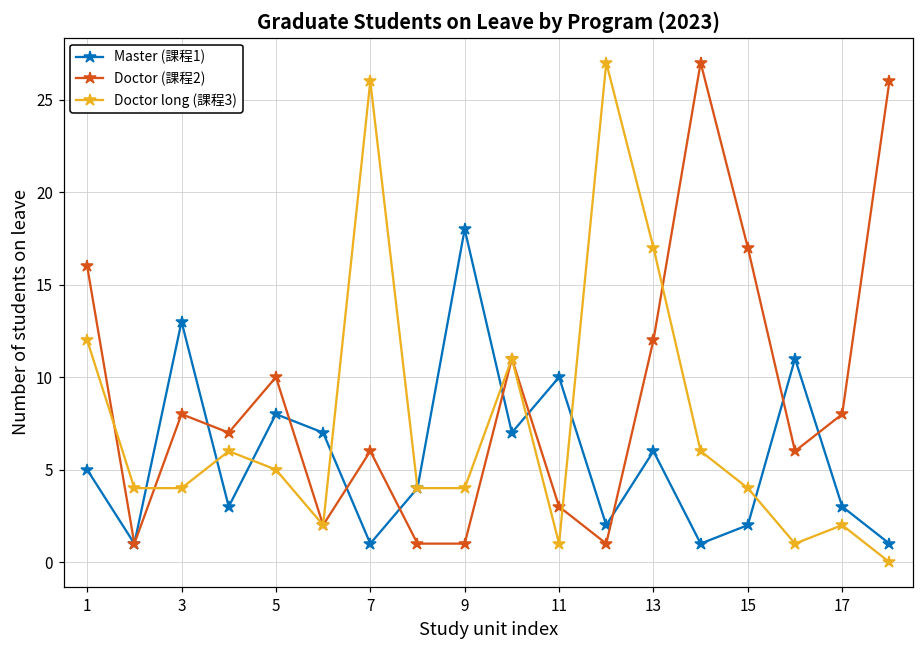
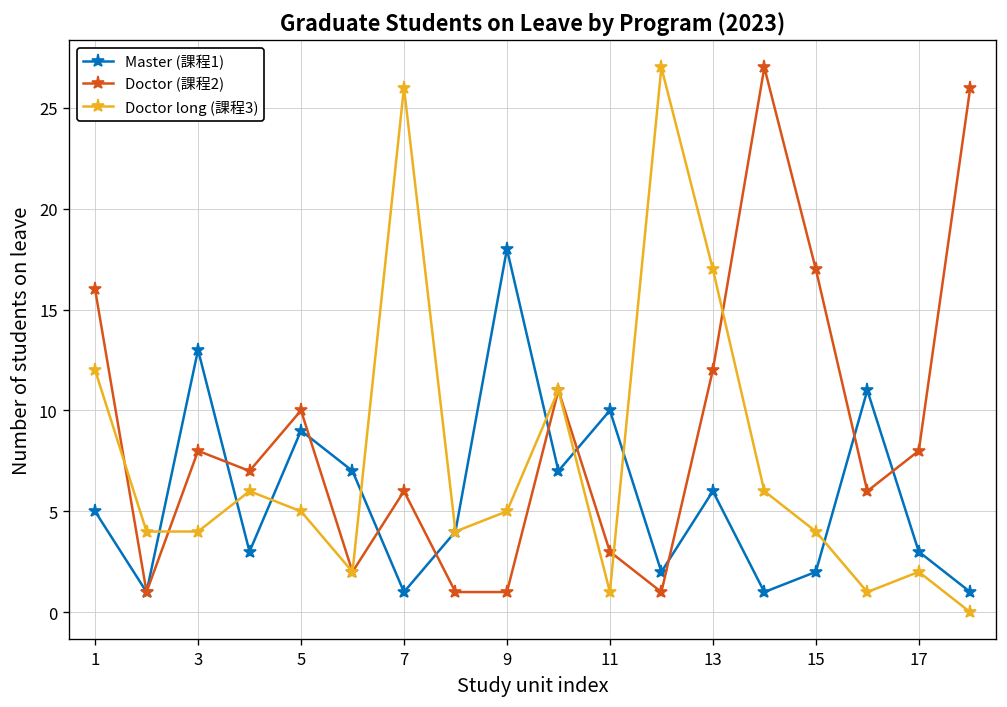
Master (課程1), 5: 8 -> 9
Doctor long (課程3), 9: 4 -> 5
